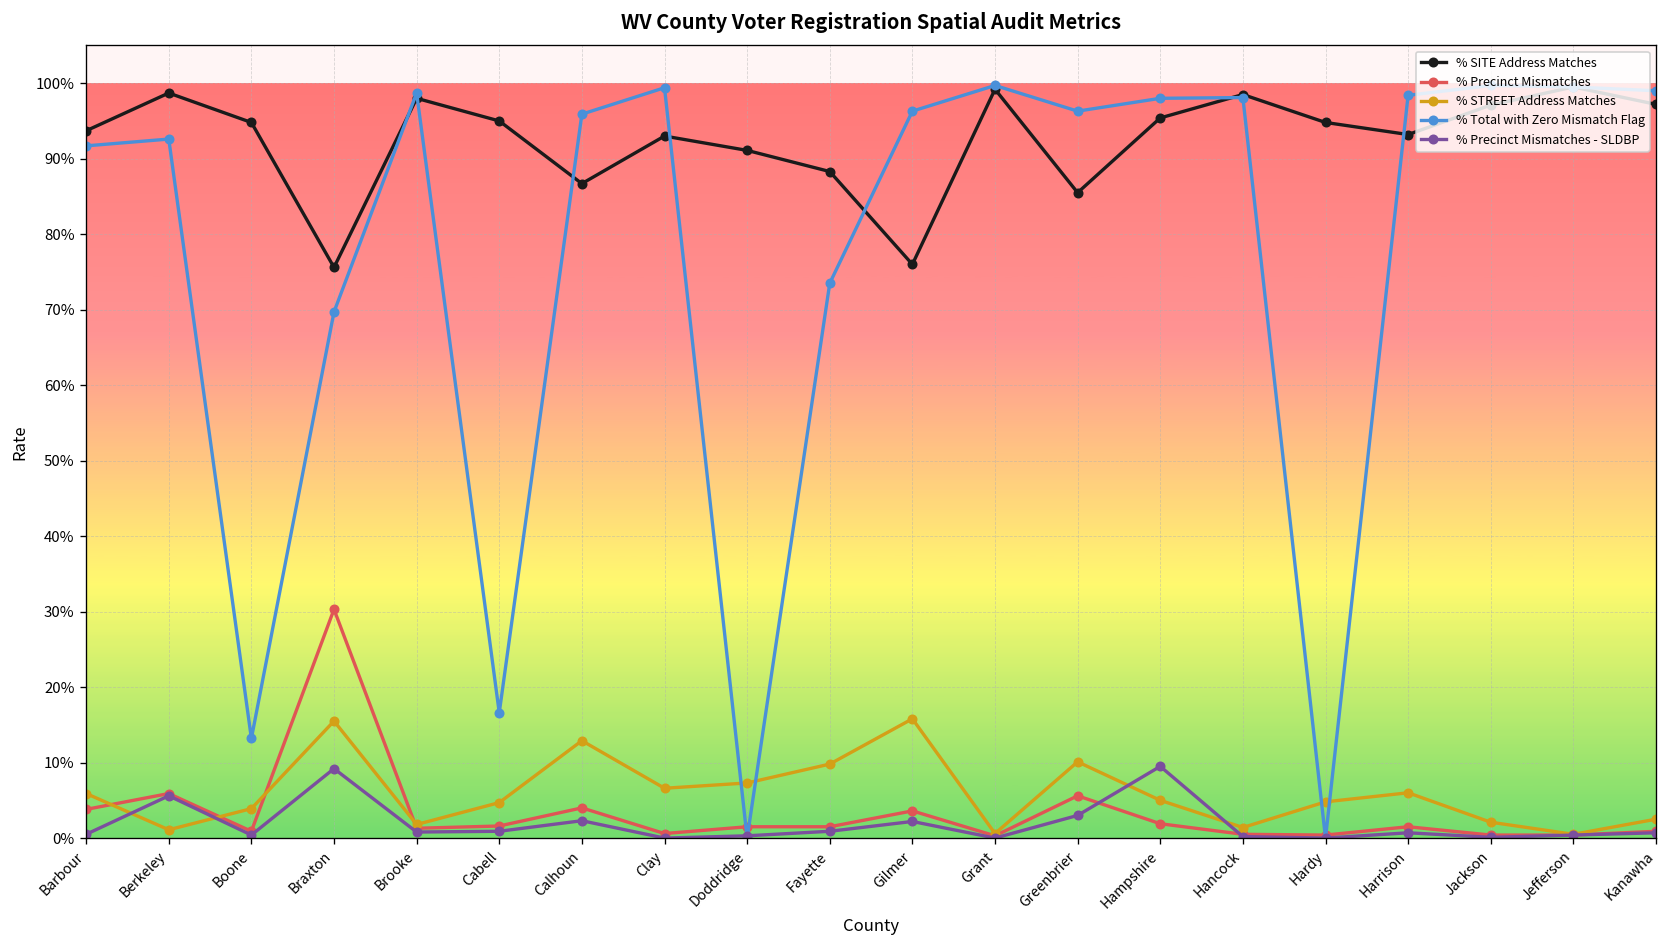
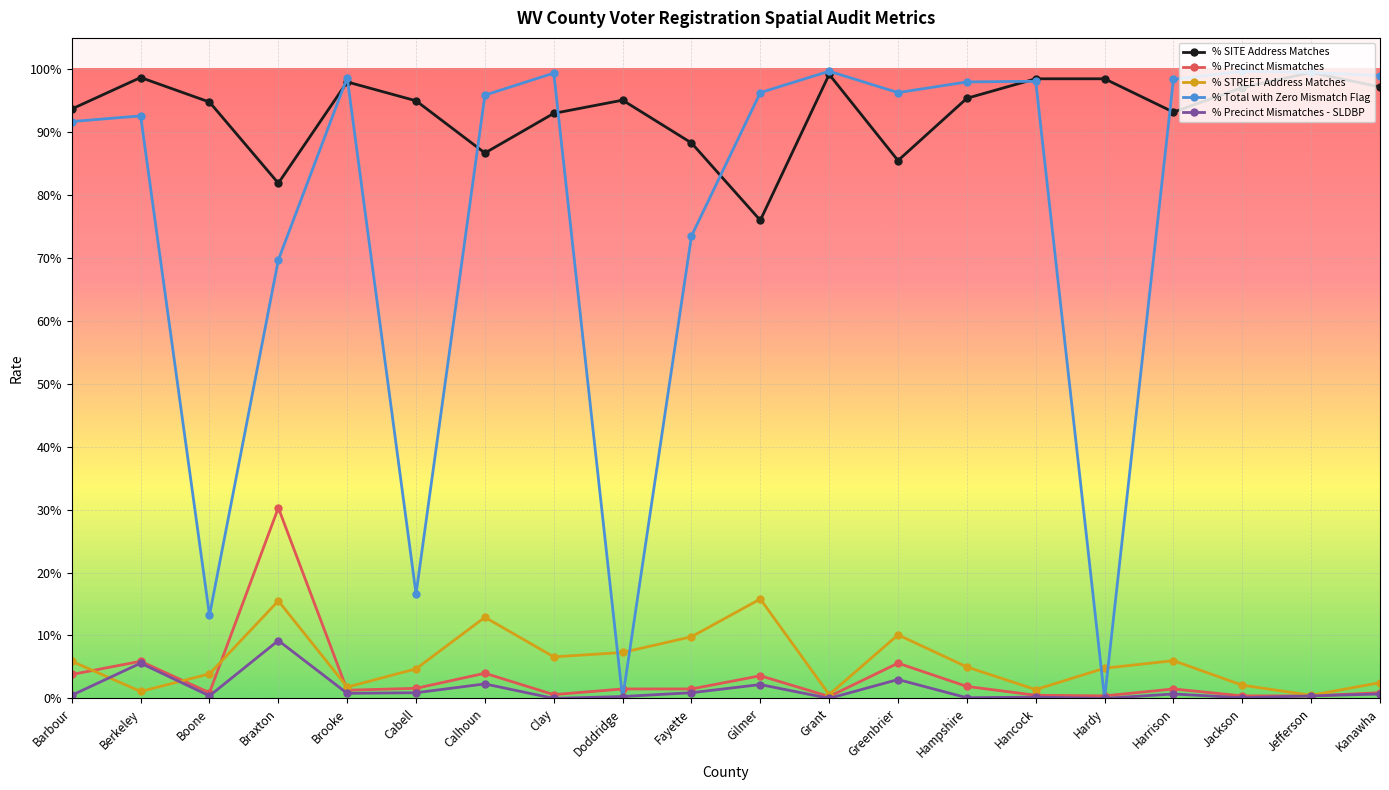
% SITE Address Matches, Braxton: 76% -> 82%
% SITE Address Matches, Doddridge: 91% -> 95%
% Precinct Mismatches - SLDBP, Hampshire: 10% -> 0%
% SITE Address Matches, Hardy: 95% -> 99%
